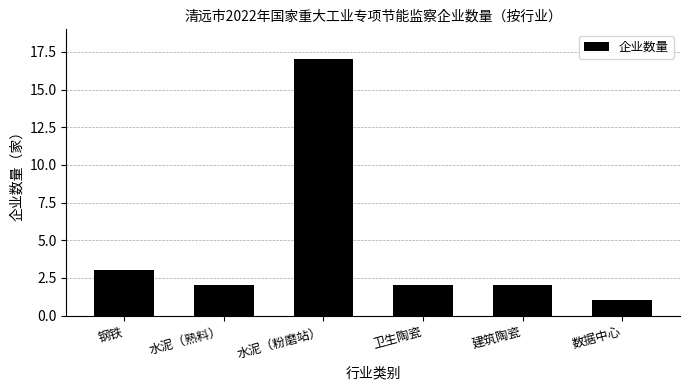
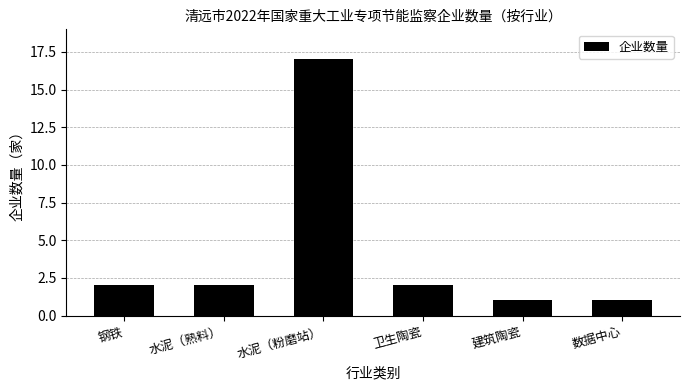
钢铁: 3 -> 2
建筑陶瓷: 2 -> 1
